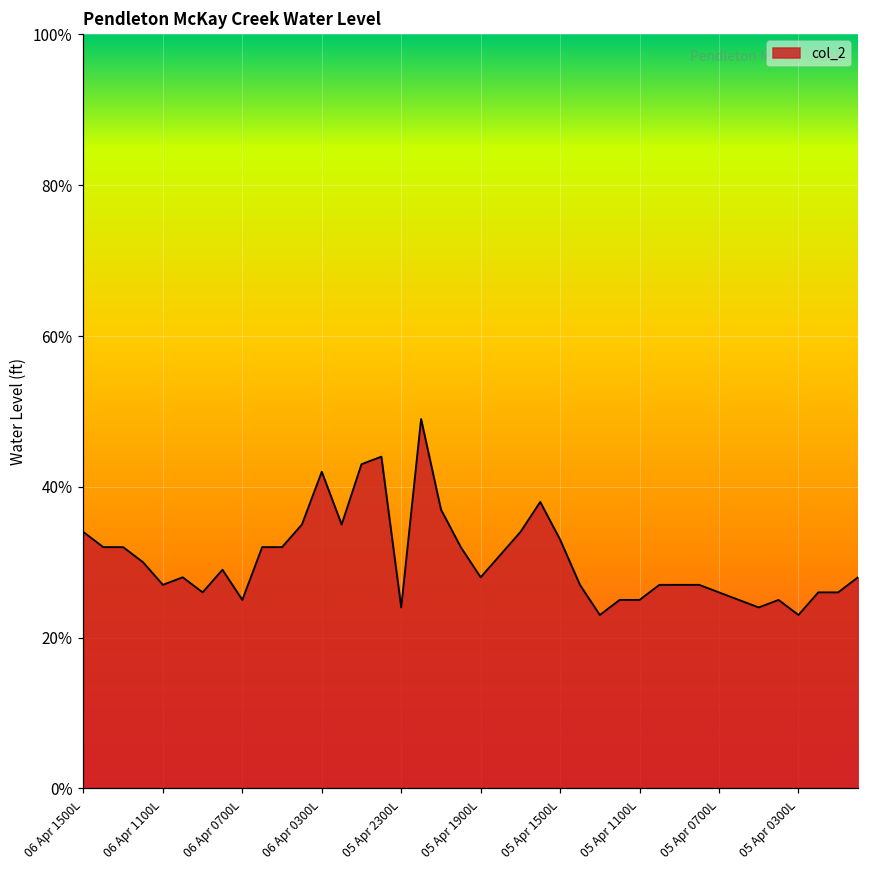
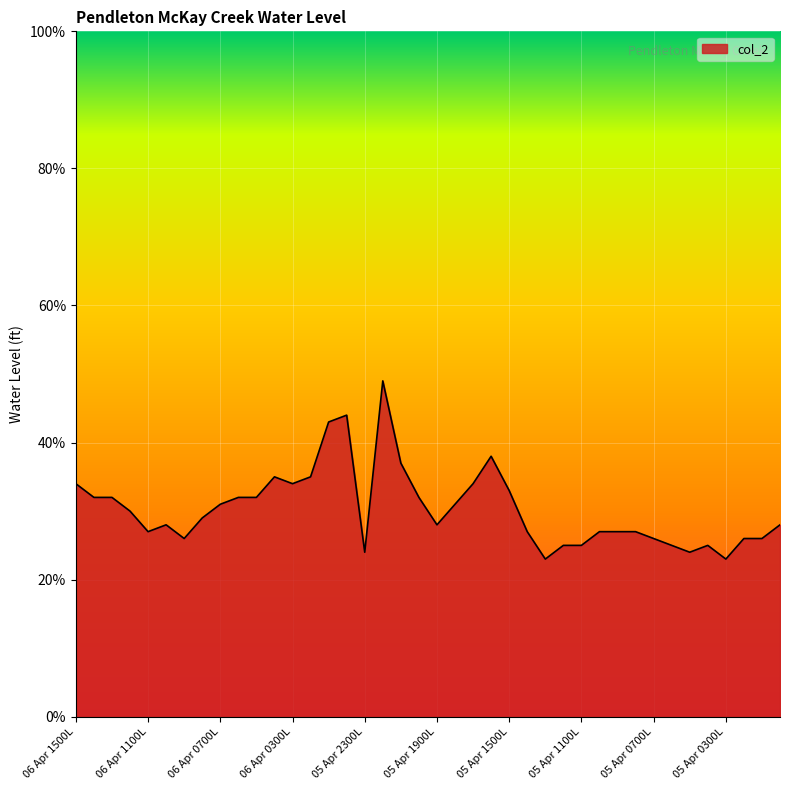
06 Apr 0700L: 25% -> 31%
06 Apr 0300L: 42% -> 34%
